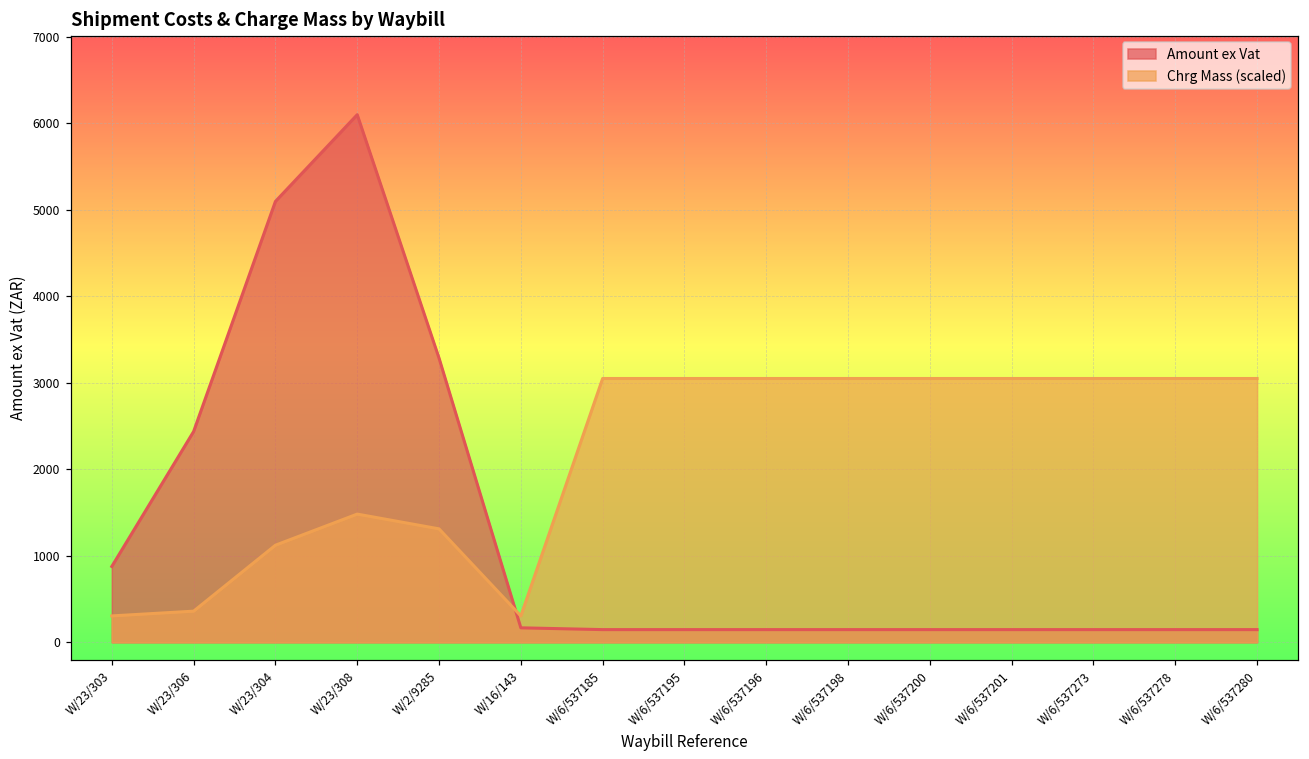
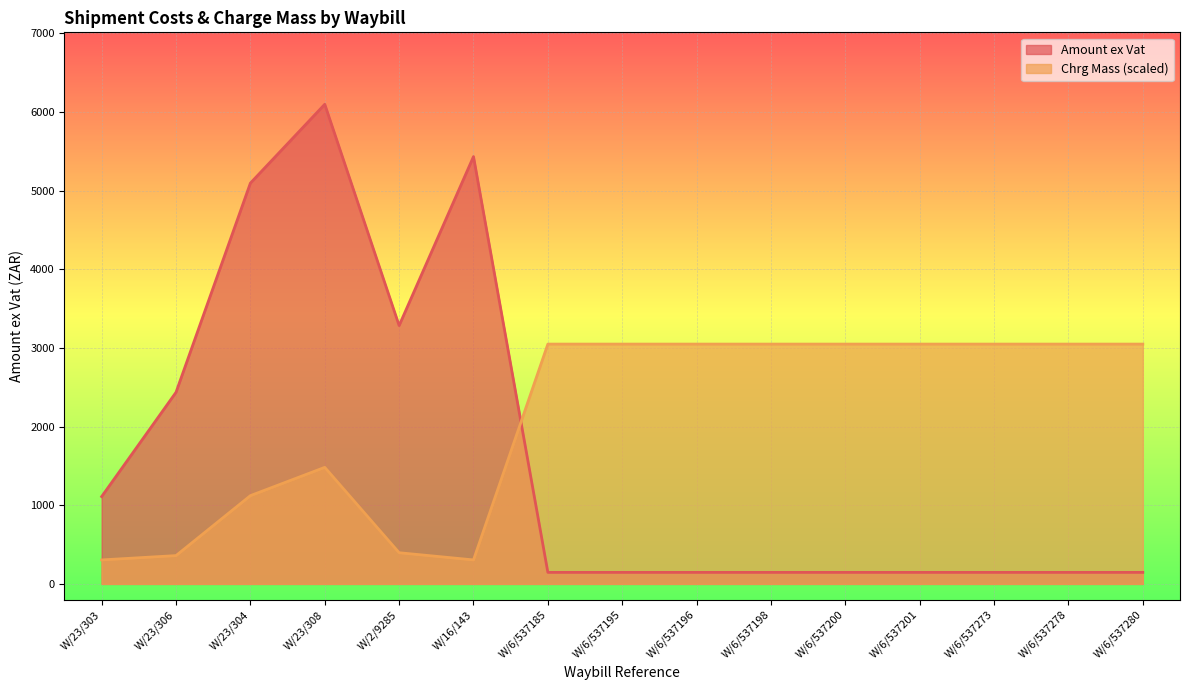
Amount ex Vat, W/23/303: 900 -> 1100
Chrg Mass (scaled), W/2/9285: 1300 -> 400
Amount ex Vat, W/16/143: 200 -> 5400
